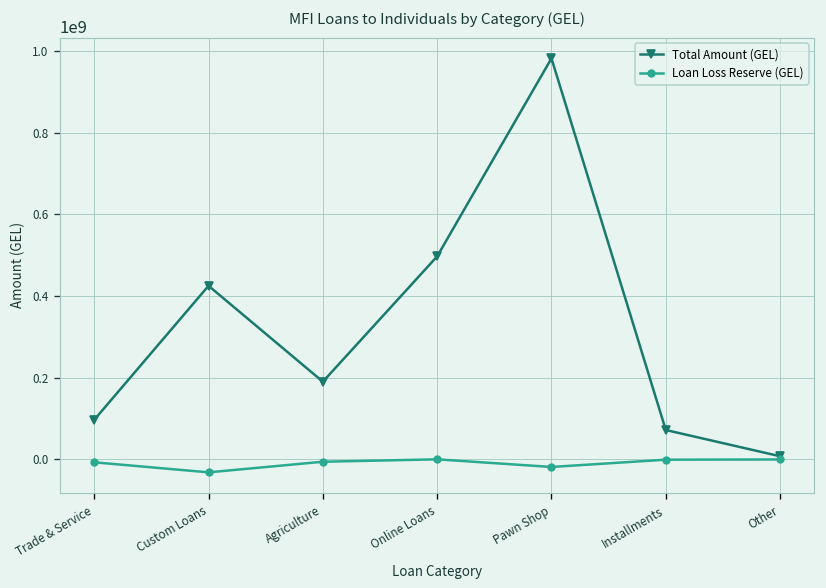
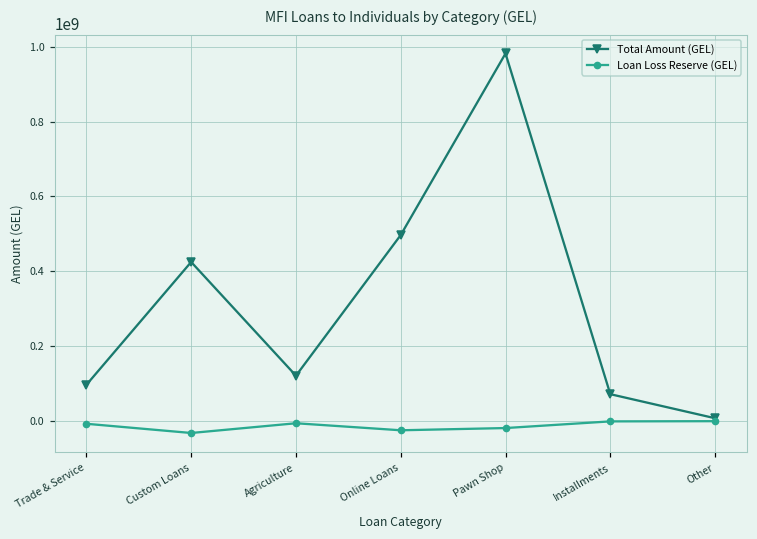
Total Amount (GEL), Agriculture: 190000000 -> 120000000
Loan Loss Reserve (GEL), Online Loans: 0 -> -20000000
